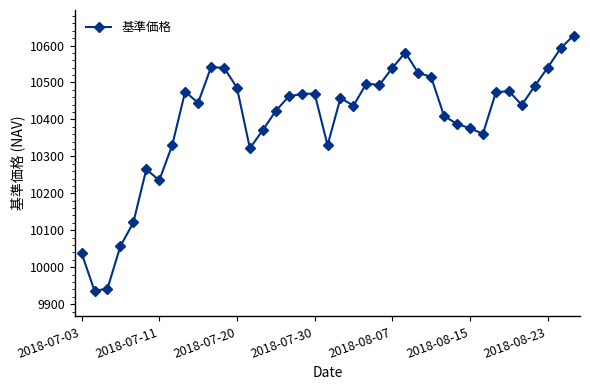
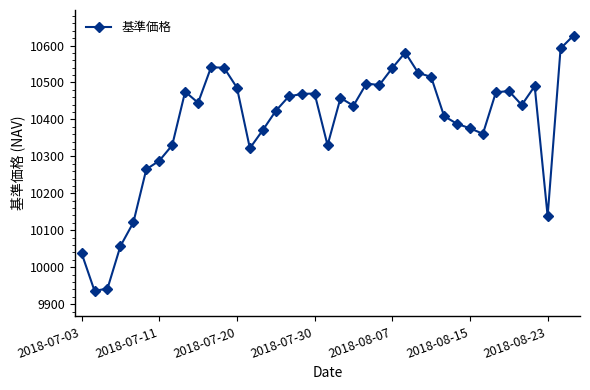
2018-07-11: 10240 -> 10290
2018-08-23: 10540 -> 10140
